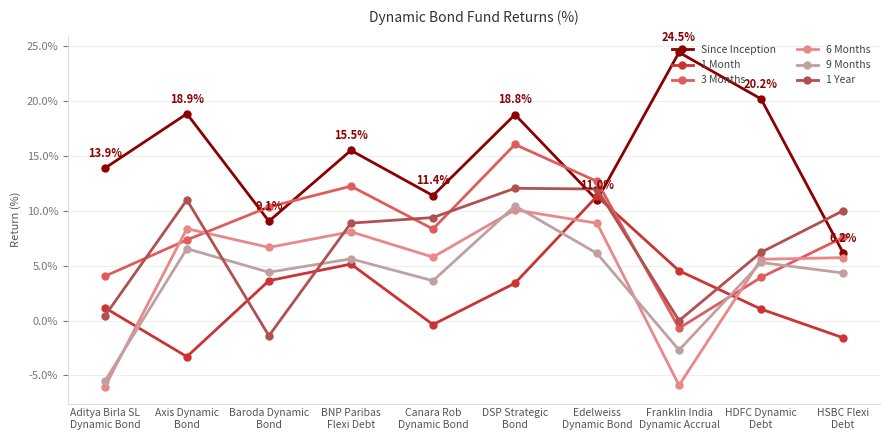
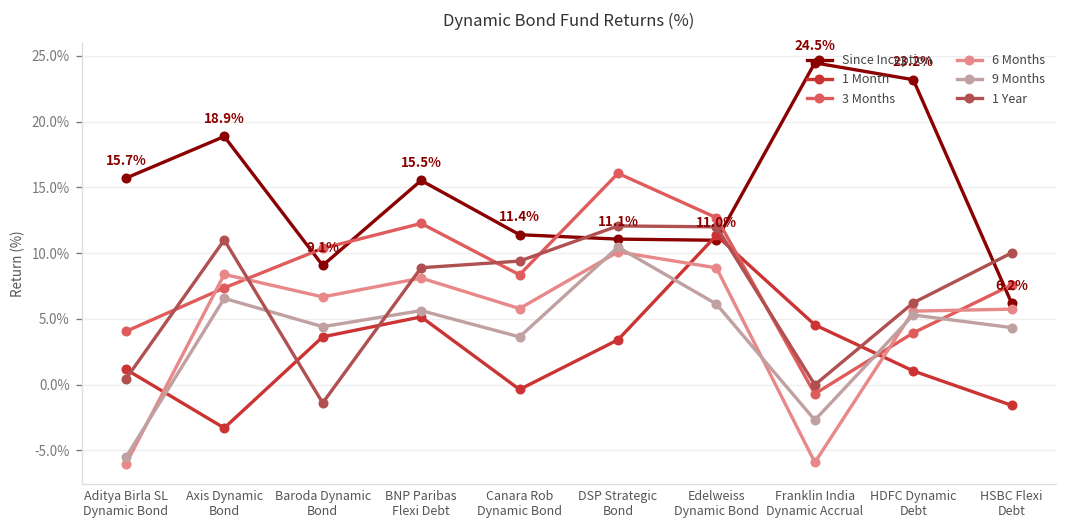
Since Inception, Aditya Birla SL Dynamic Bond: 13.9% -> 15.7%
Since Inception, DSP Strategic Bond: 18.8% -> 11.1%
Since Inception, HDFC Dynamic Debt: 20.2% -> 23.2%
